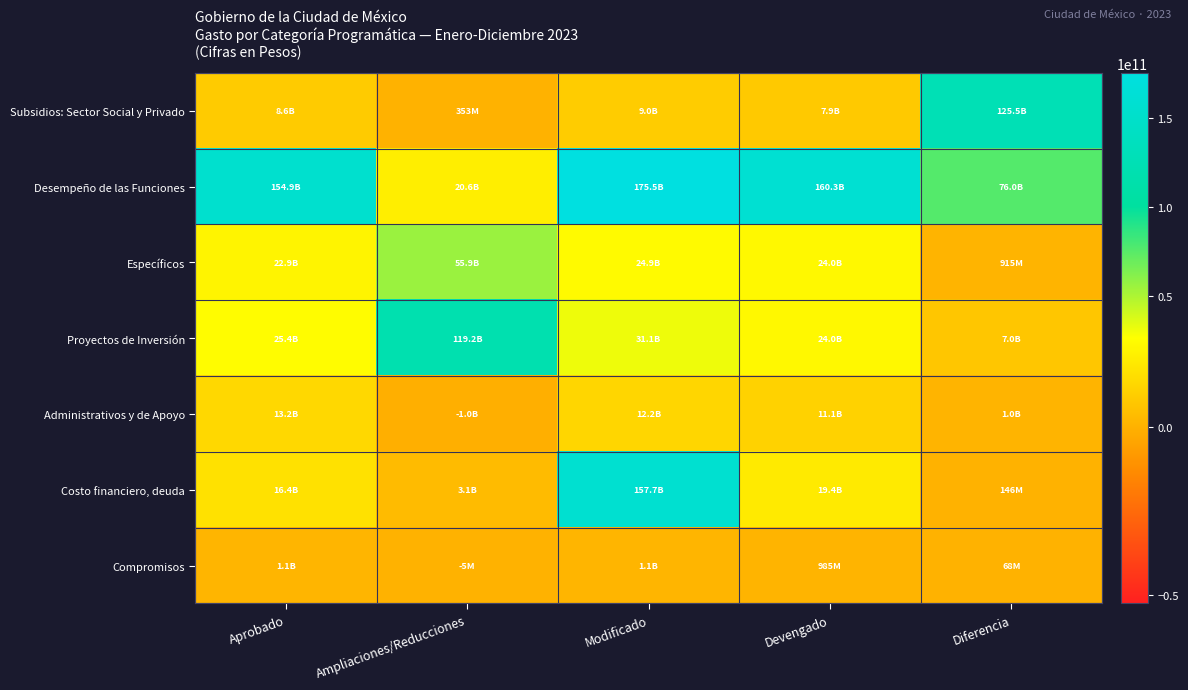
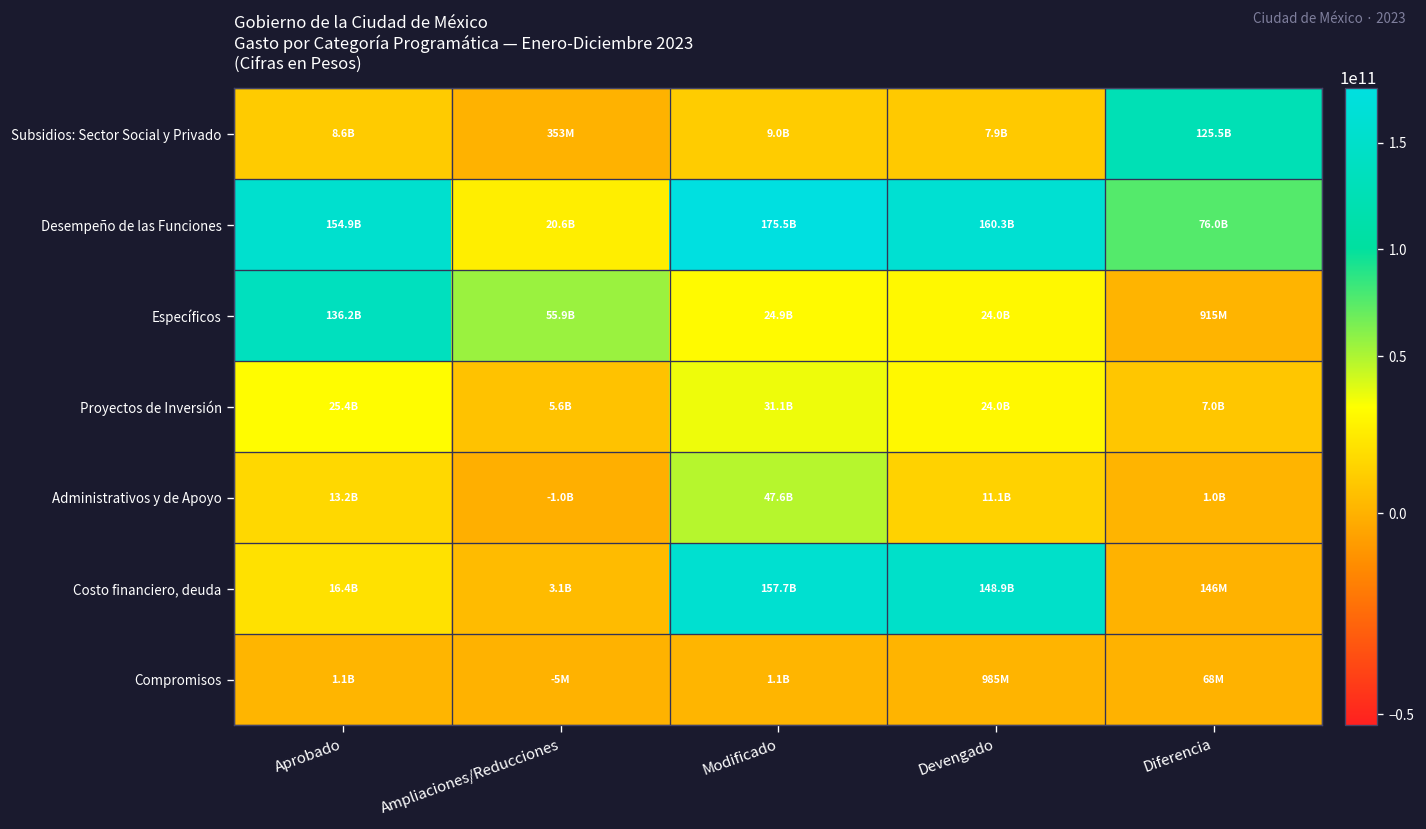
Específicos, Aprobado: 22.9B -> 136.2B
Proyectos de Inversión, Ampliaciones/Reducciones: 119.2B -> 5.6B
Administrativos y de Apoyo, Modificado: 12.2B -> 47.6B
Costo financiero, deuda, Devengado: 19.4B -> 148.9B
